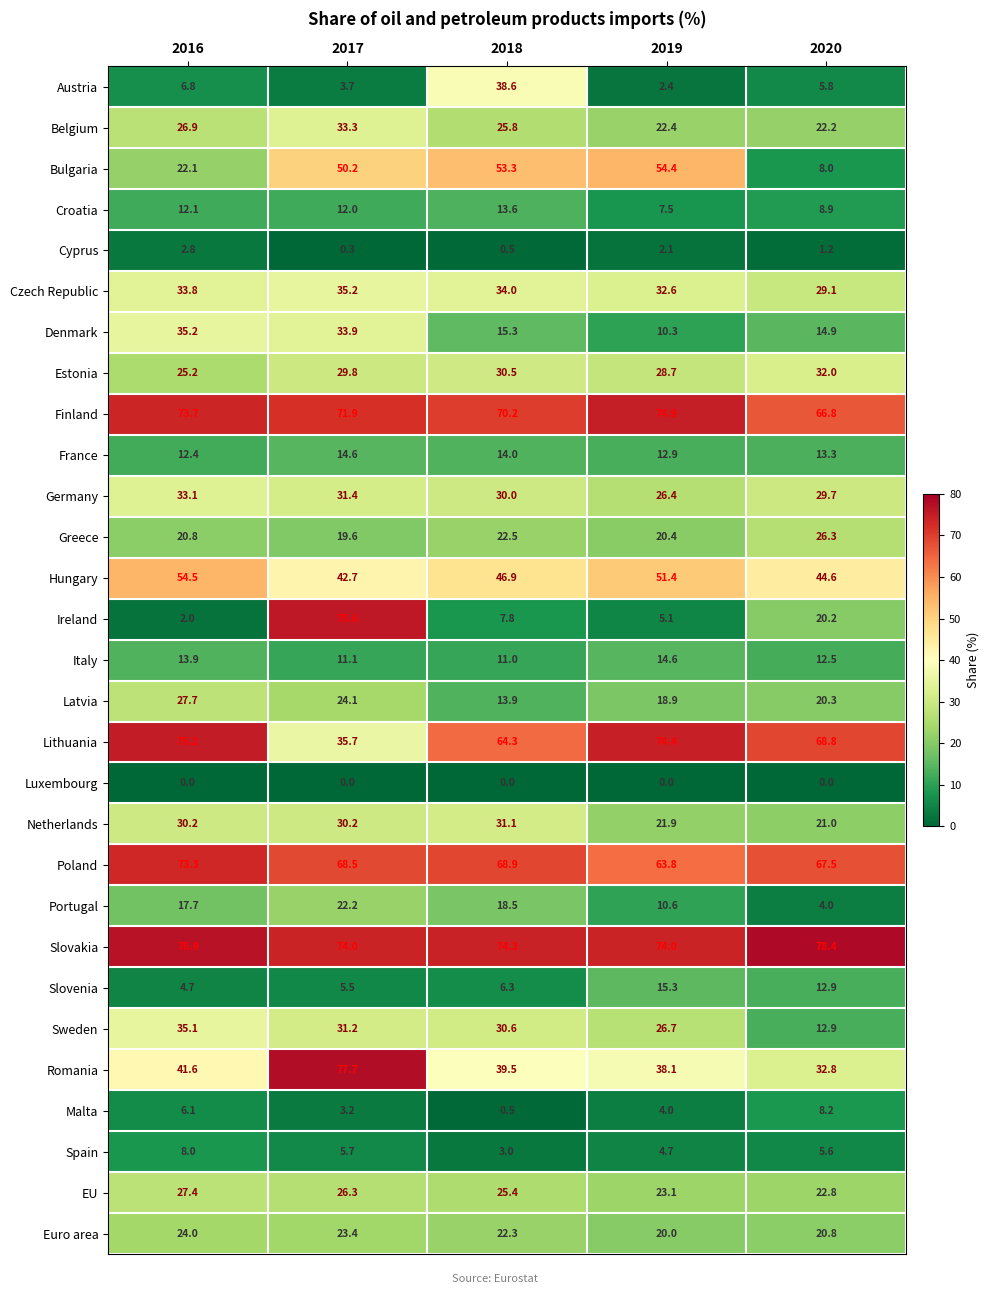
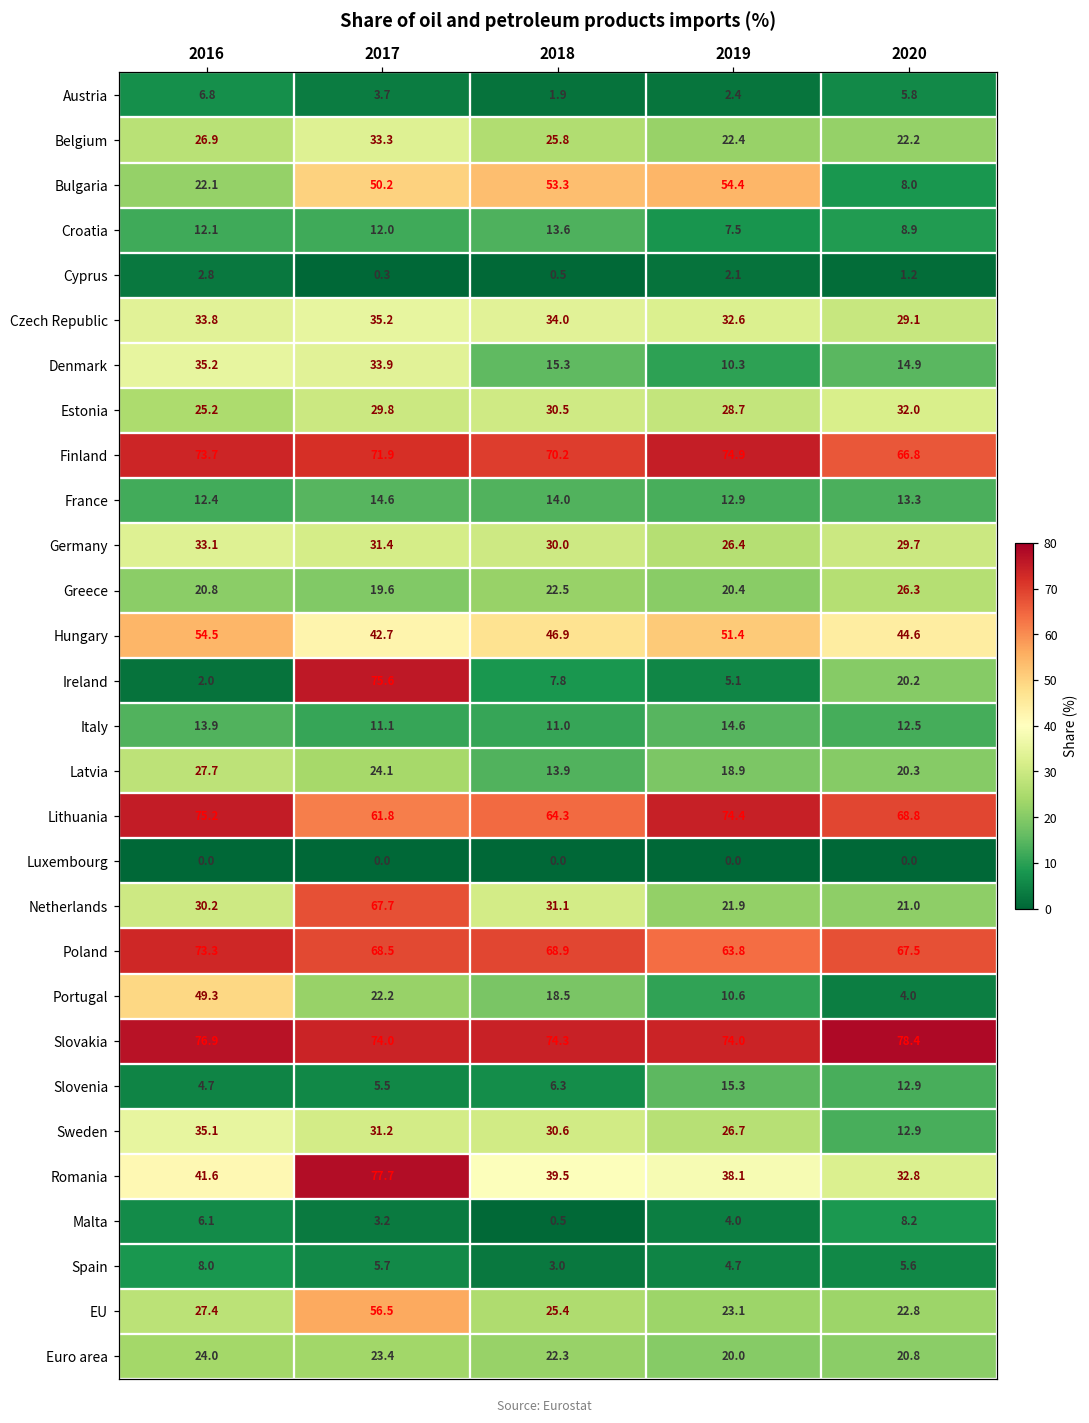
Austria, 2018: 38.6 -> 1.9
Lithuania, 2017: 35.7 -> 61.8
Netherlands, 2017: 30.2 -> 67.7
Portugal, 2016: 17.7 -> 49.3
EU, 2017: 26.3 -> 56.5
